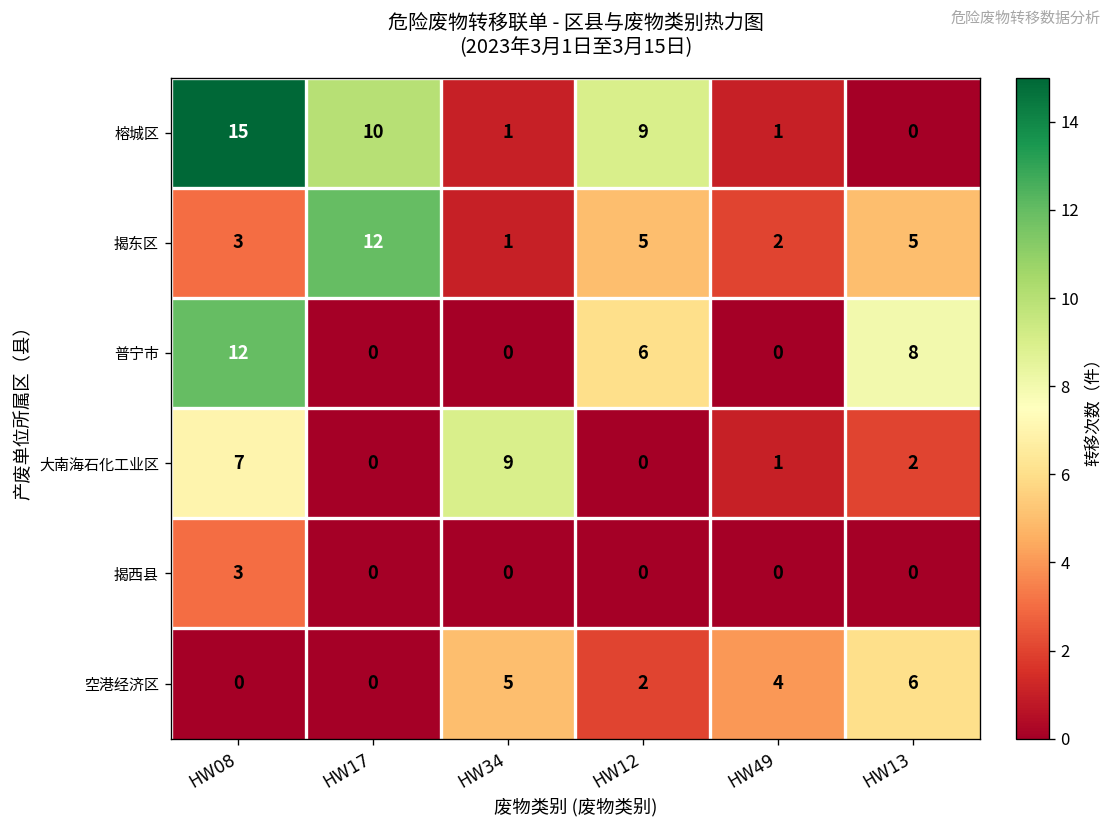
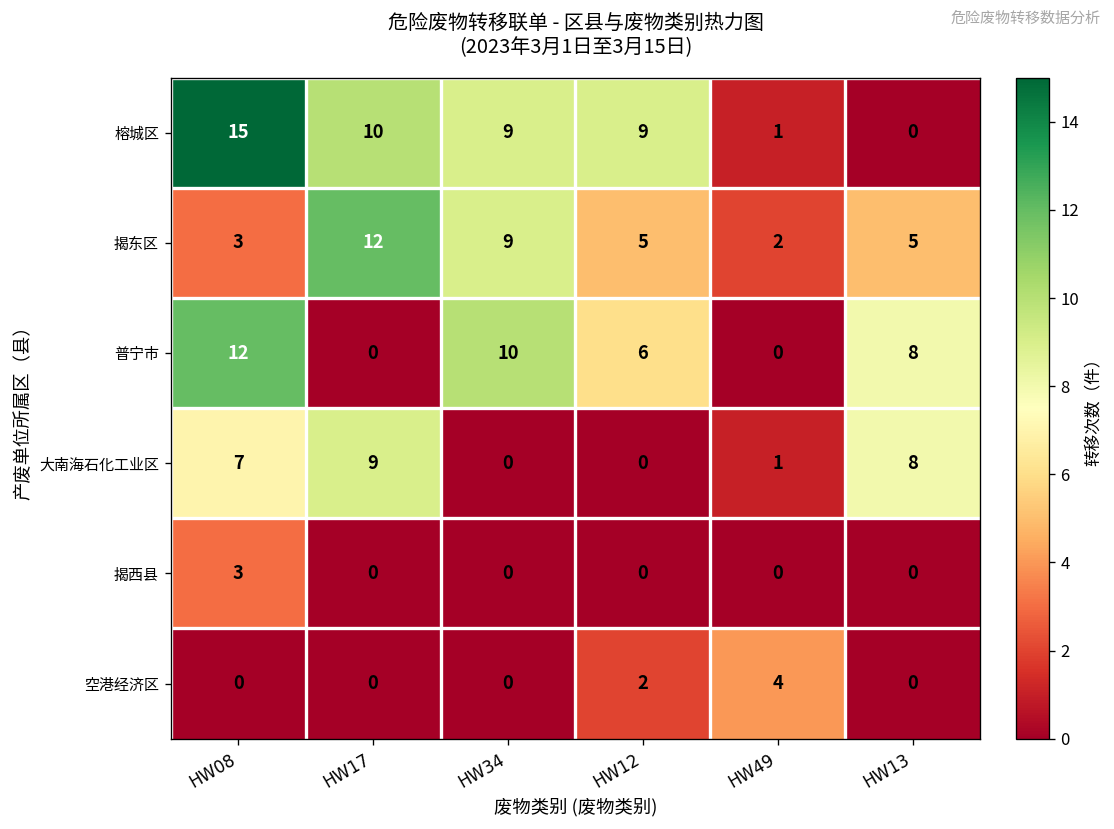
榕城区, HW34: 1 -> 9
揭东区, HW34: 1 -> 9
普宁市, HW34: 0 -> 10
大南海石化工业区, HW17: 0 -> 9
大南海石化工业区, HW34: 9 -> 0
大南海石化工业区, HW13: 2 -> 8
空港经济区, HW34: 5 -> 0
空港经济区, HW13: 6 -> 0
